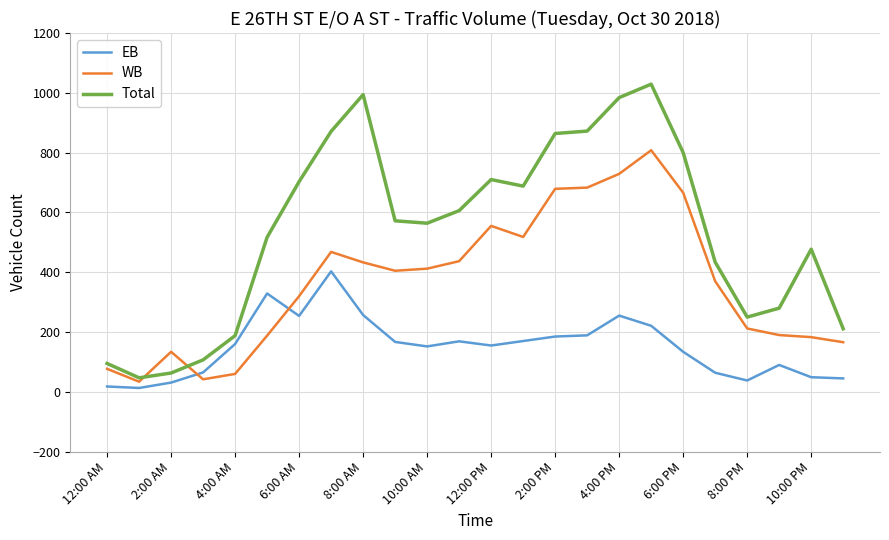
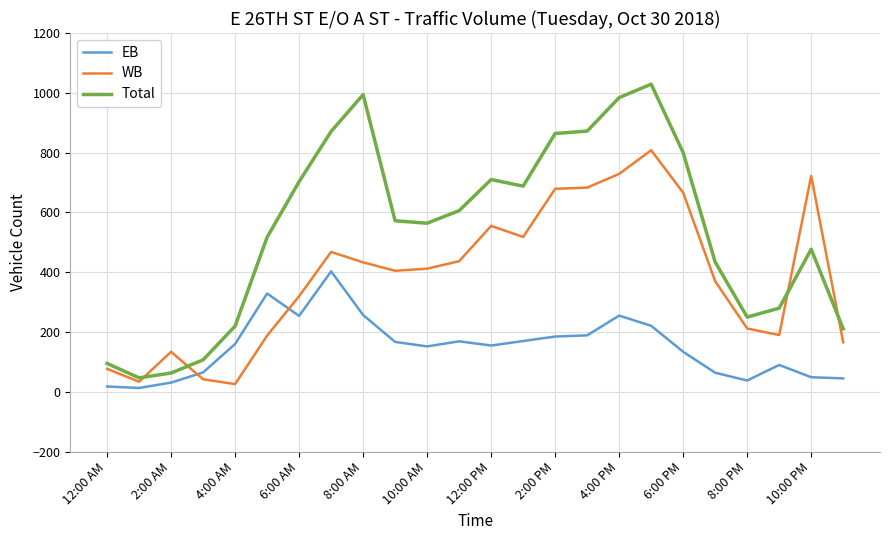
WB, 4:00 AM: 60 -> 30
Total, 4:00 AM: 190 -> 220
WB, 10:00 PM: 180 -> 720
